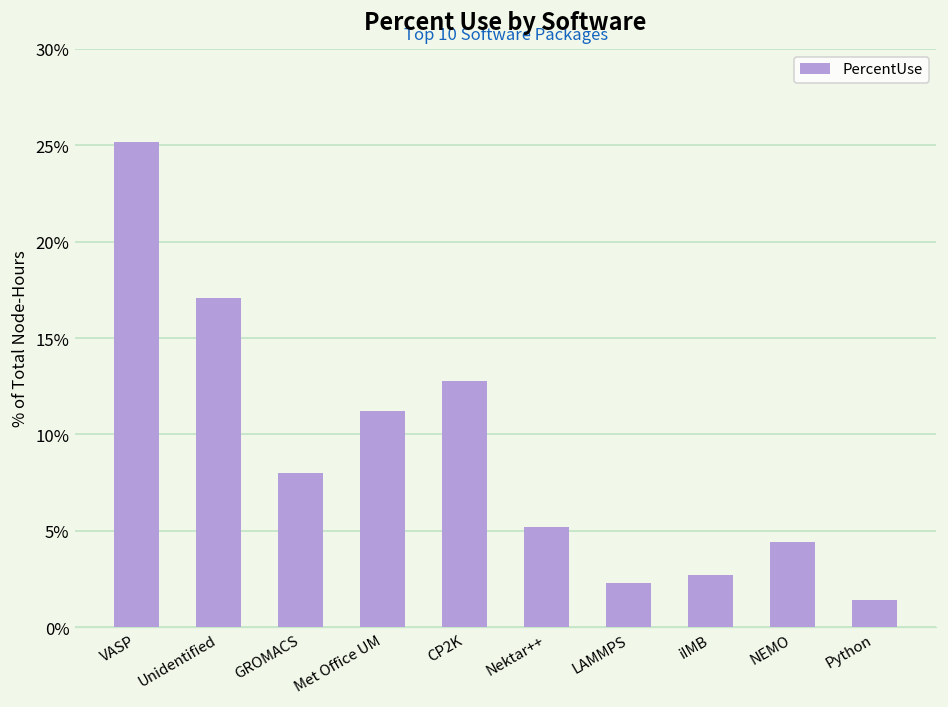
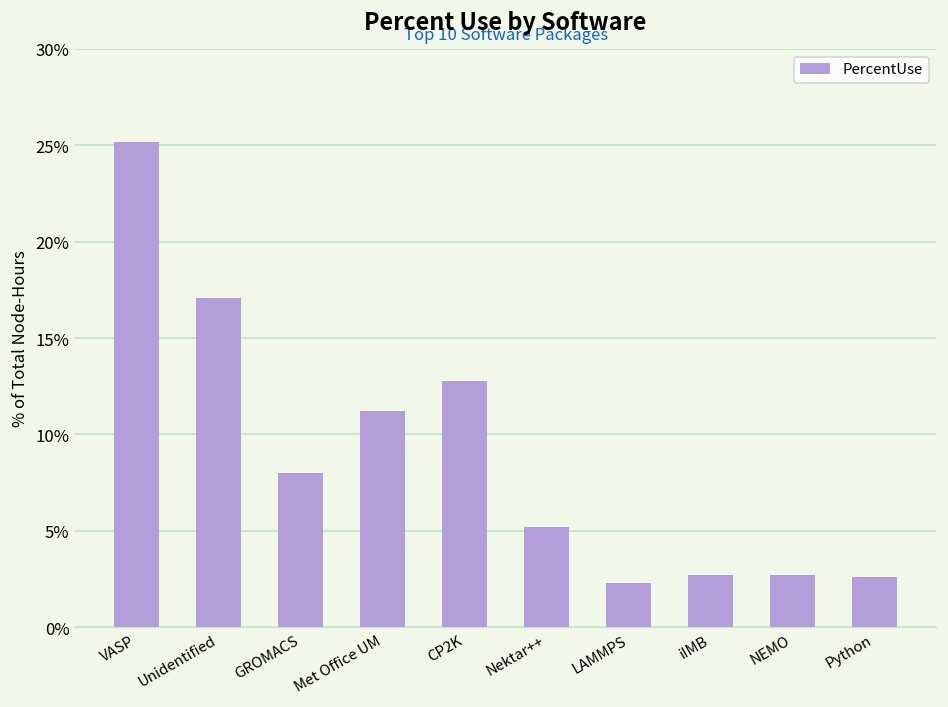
NEMO: 4.4% -> 2.7%
Python: 1.4% -> 2.6%
